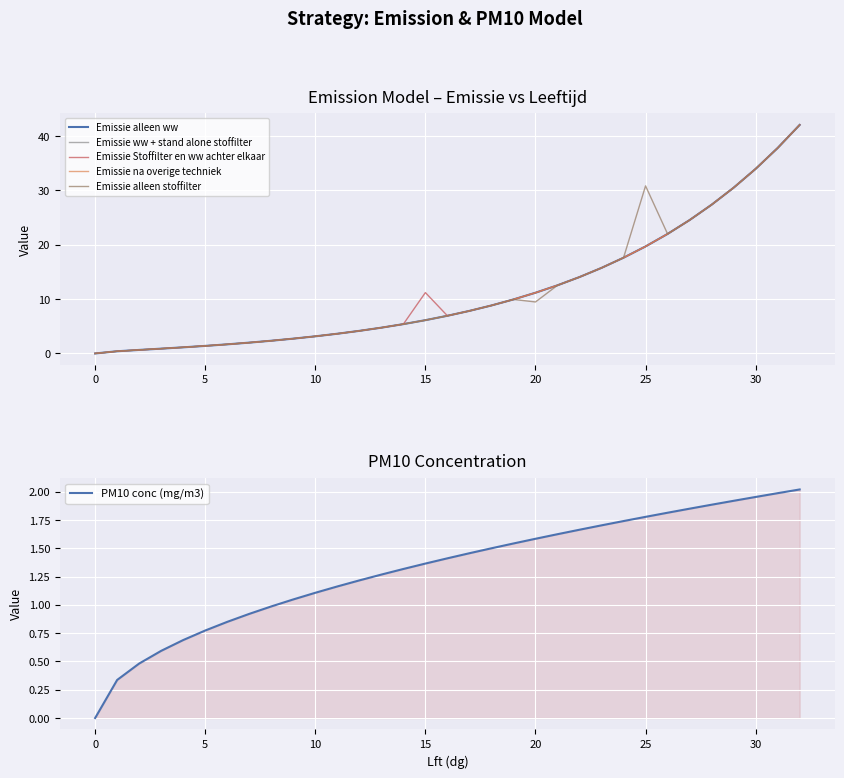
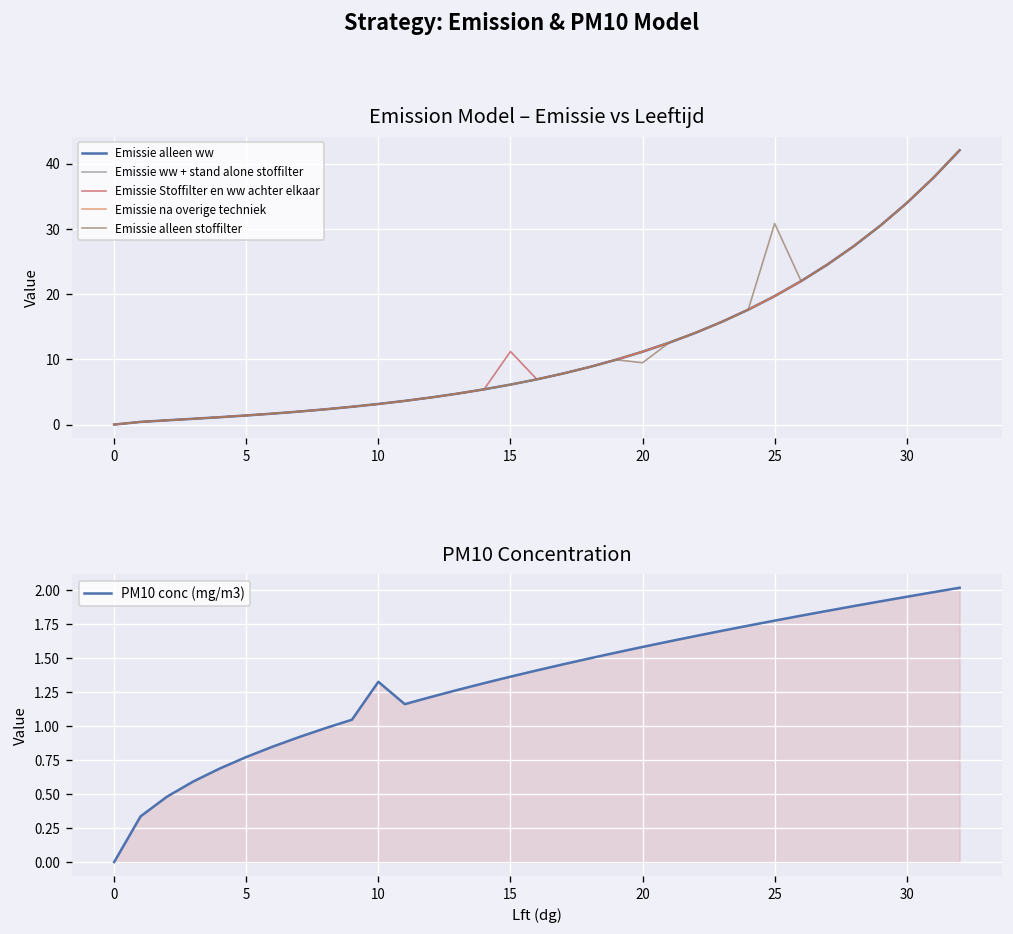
PM10 Concentration, 10: 1.11 -> 1.33
